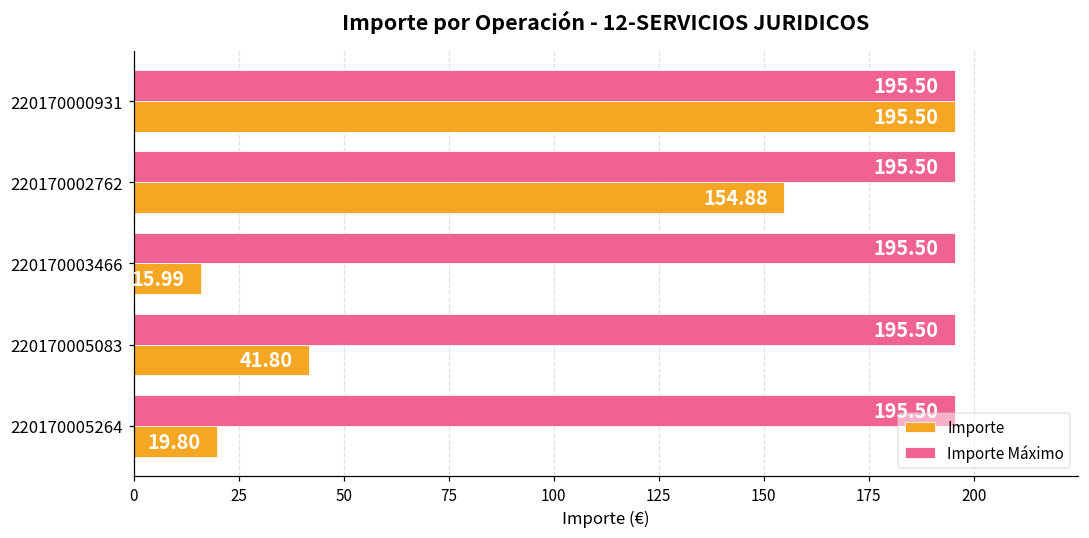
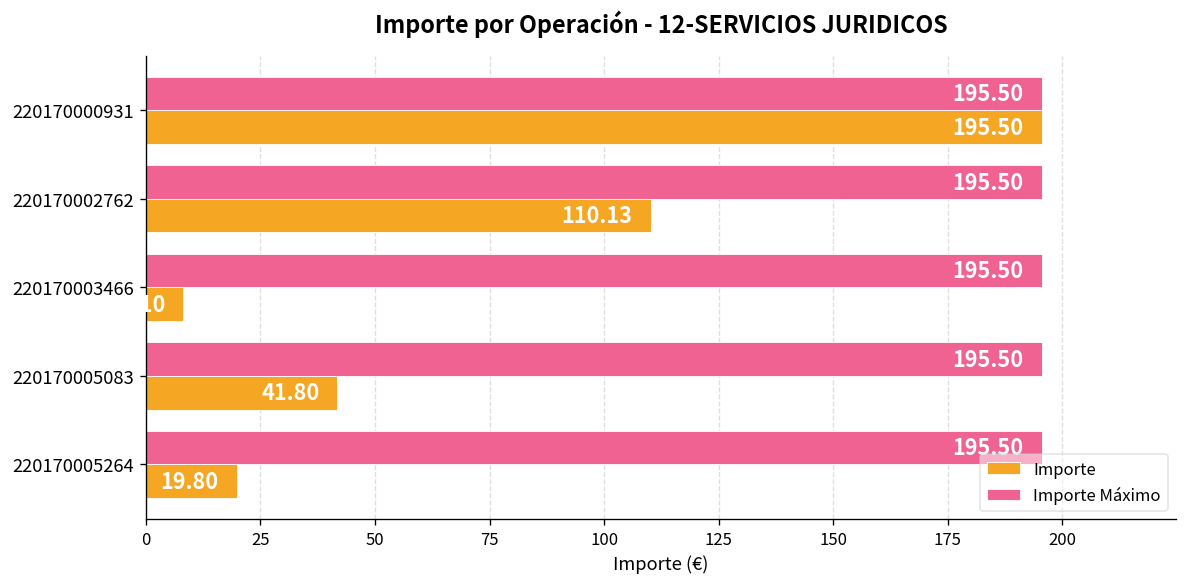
Importe, 220170002762: 154.88 -> 110.13
Importe, 220170003466: 16 -> 8
